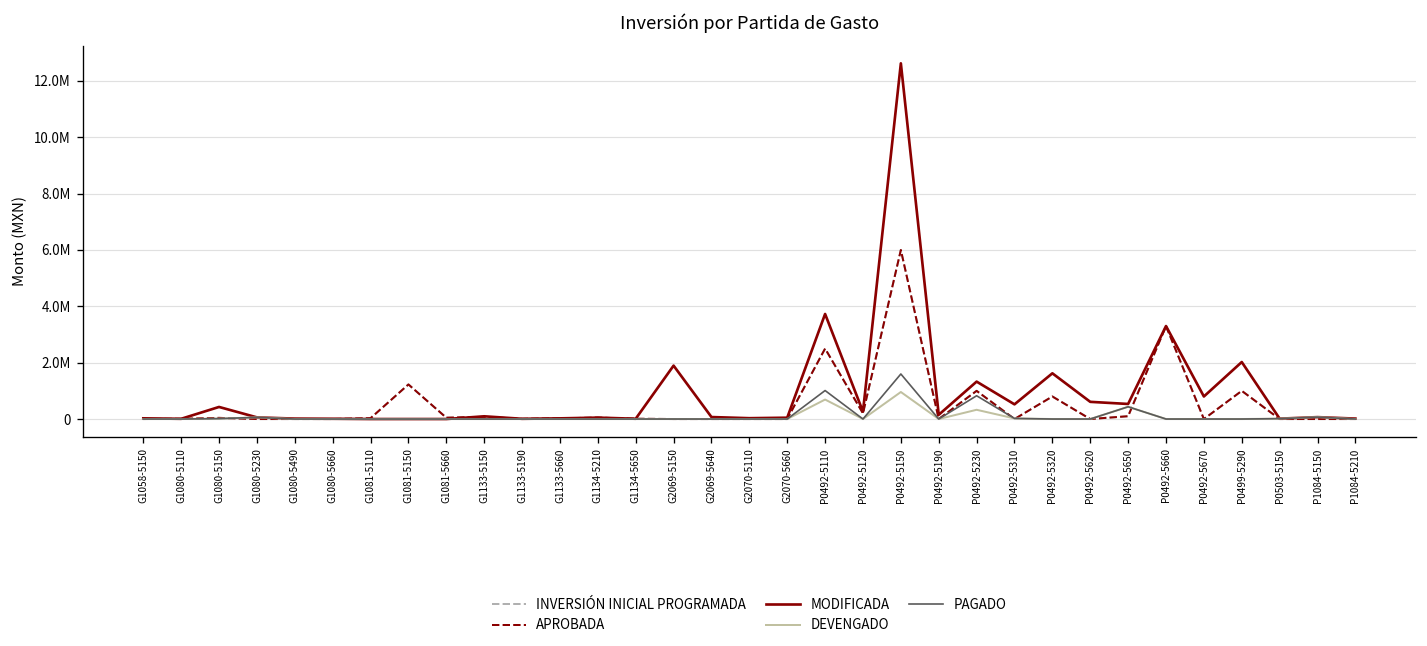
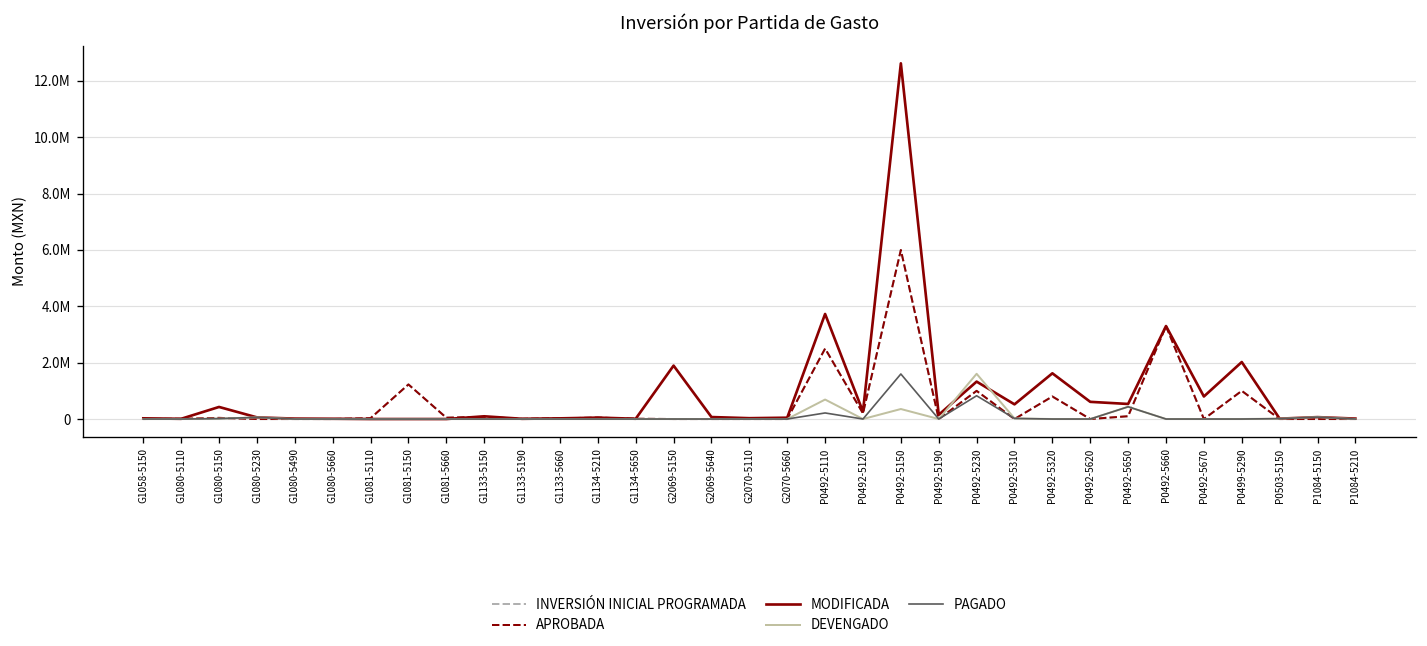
PAGADO, P0492-5110: 1000000 -> 200000
DEVENGADO, P0492-5150: 1000000 -> 400000
DEVENGADO, P0492-5230: 300000 -> 1600000
